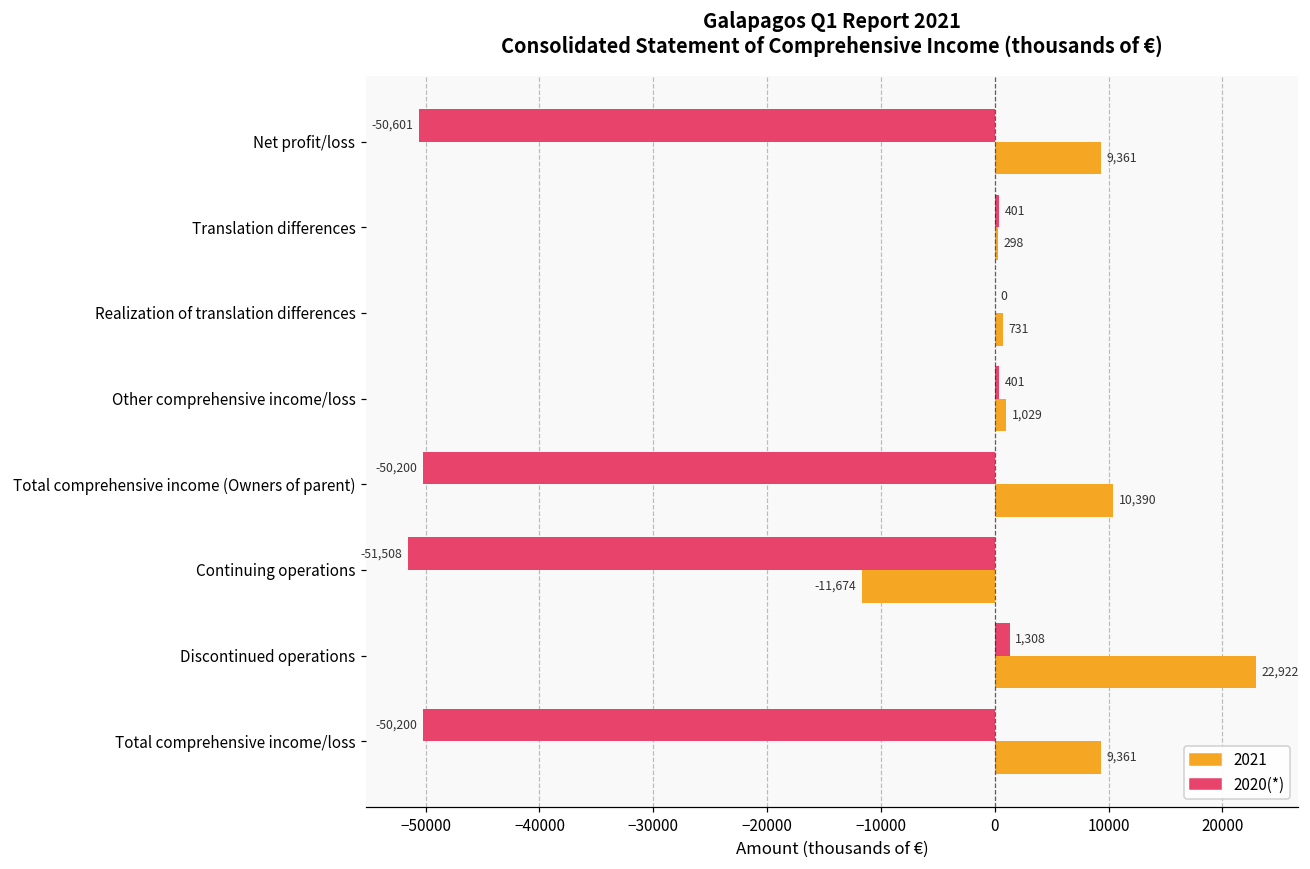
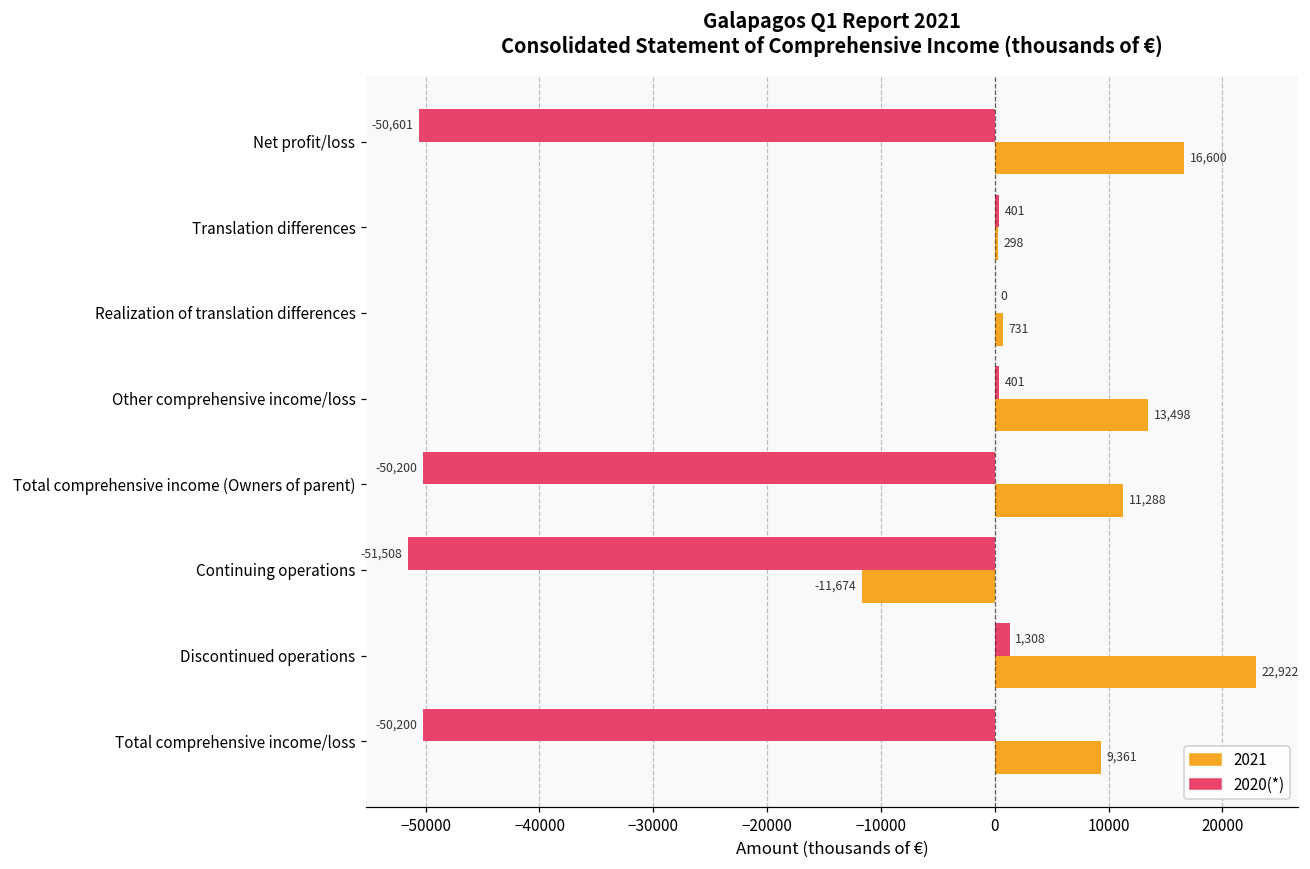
2021, Net profit/loss: 9,361 -> 16,600
2021, Other comprehensive income/loss: 1,029 -> 13,498
2021, Total comprehensive income (Owners of parent): 10,390 -> 11,288
